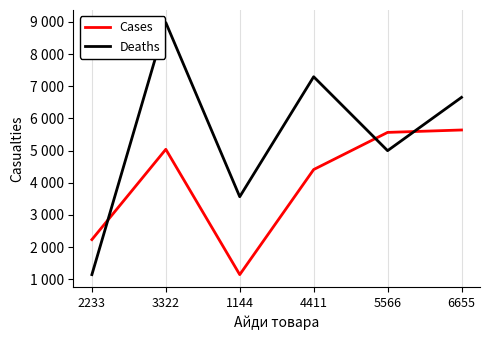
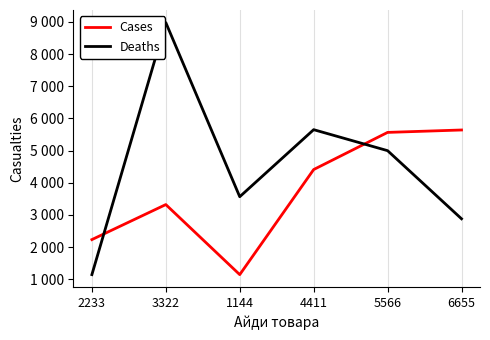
Cases, 3322: 5000 -> 3300
Deaths, 4411: 7300 -> 5700
Deaths, 6655: 6700 -> 2900
